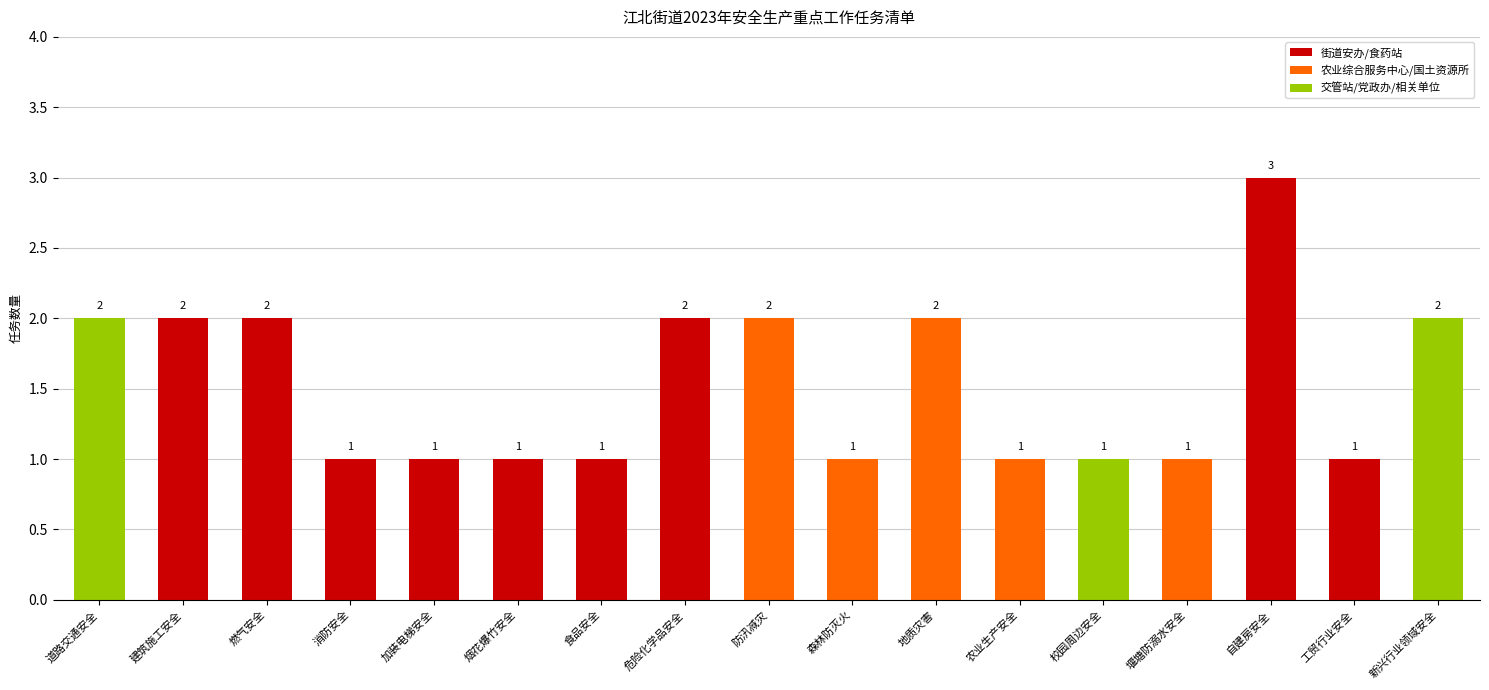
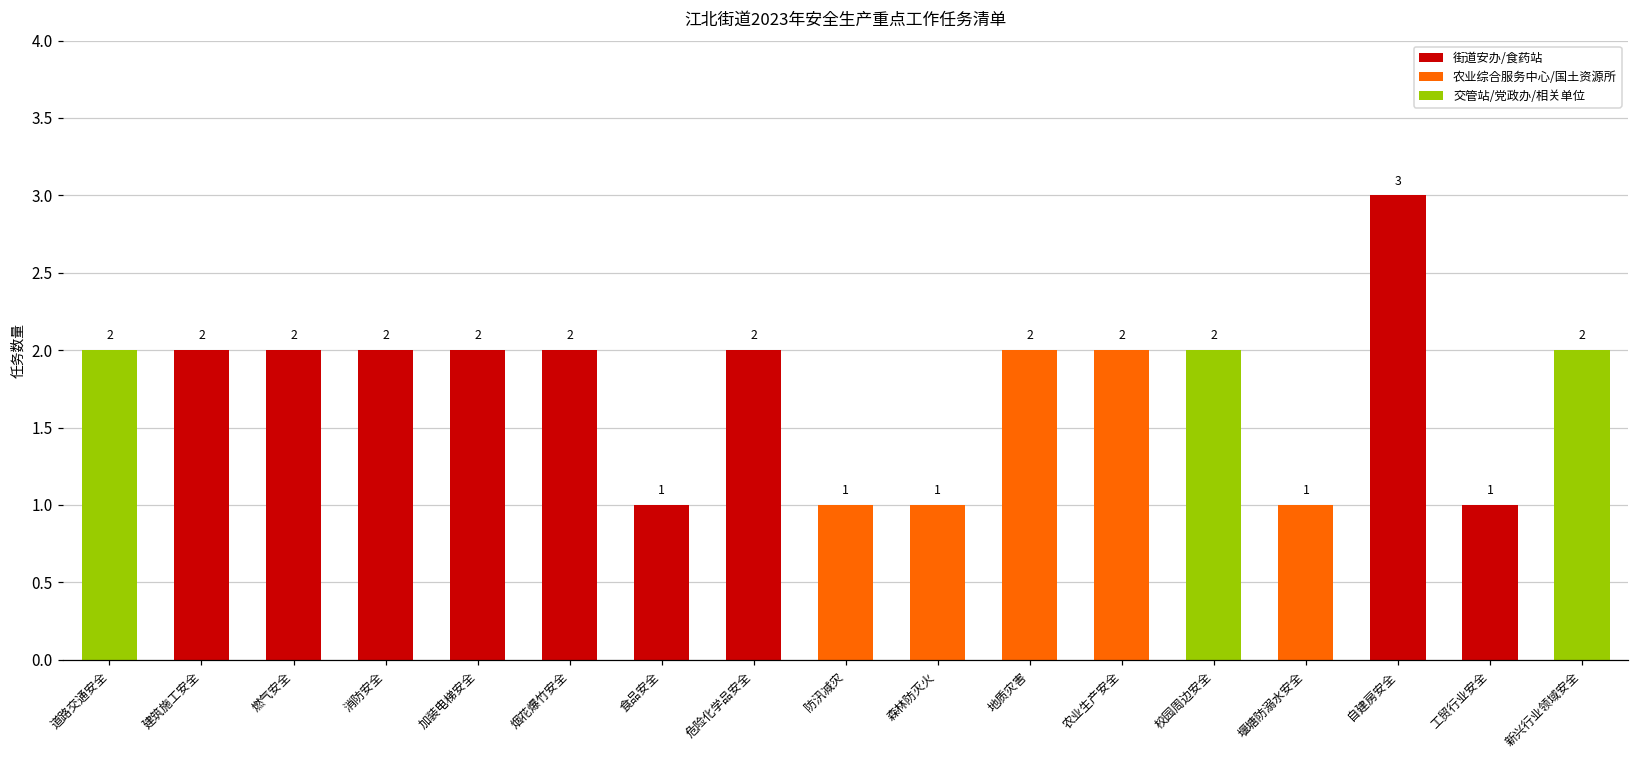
消防安全: 1 -> 2
加装电梯安全: 1 -> 2
烟花爆竹安全: 1 -> 2
防汛减灾: 2 -> 1
农业生产安全: 1 -> 2
校园周边安全: 1 -> 2
